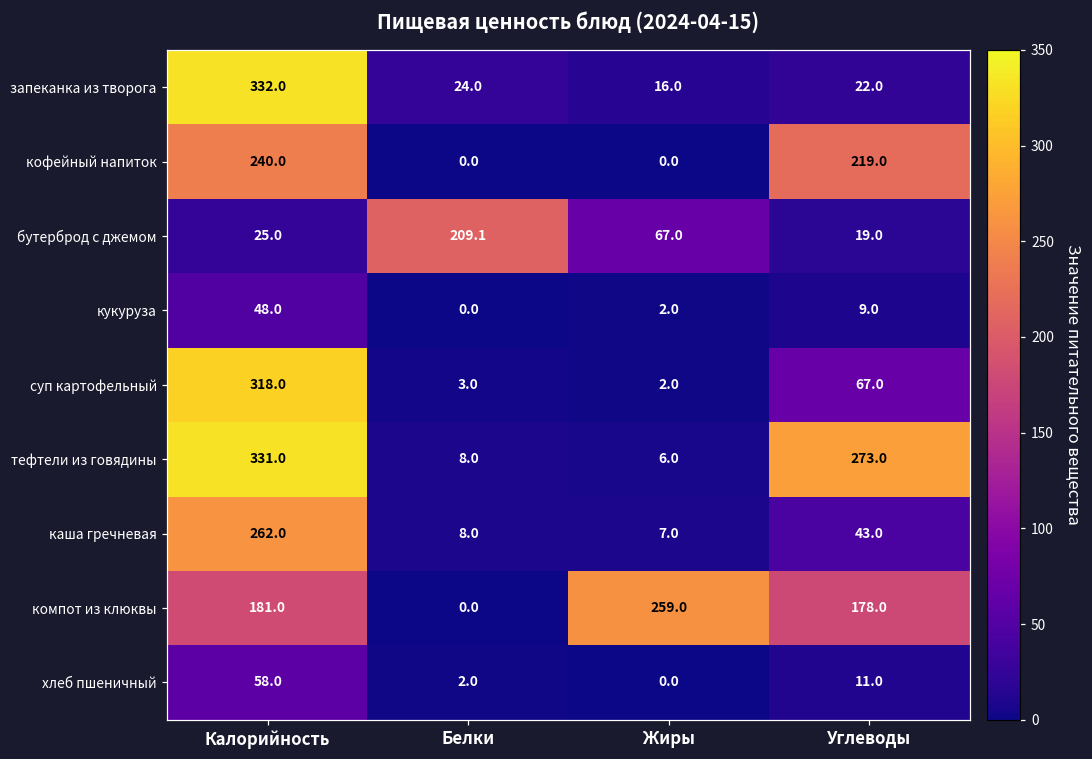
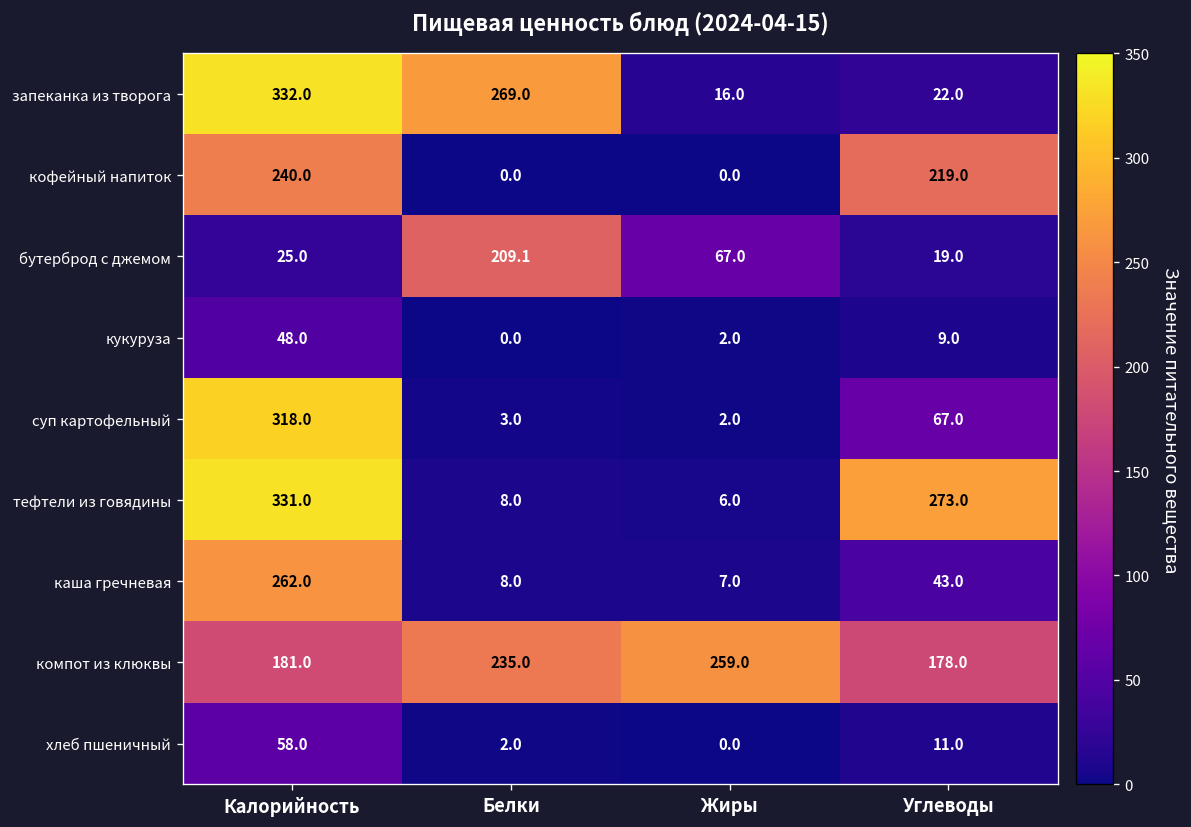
запеканка из творога, Белки: 24.0 -> 269.0
компот из клюквы, Белки: 0.0 -> 235.0
